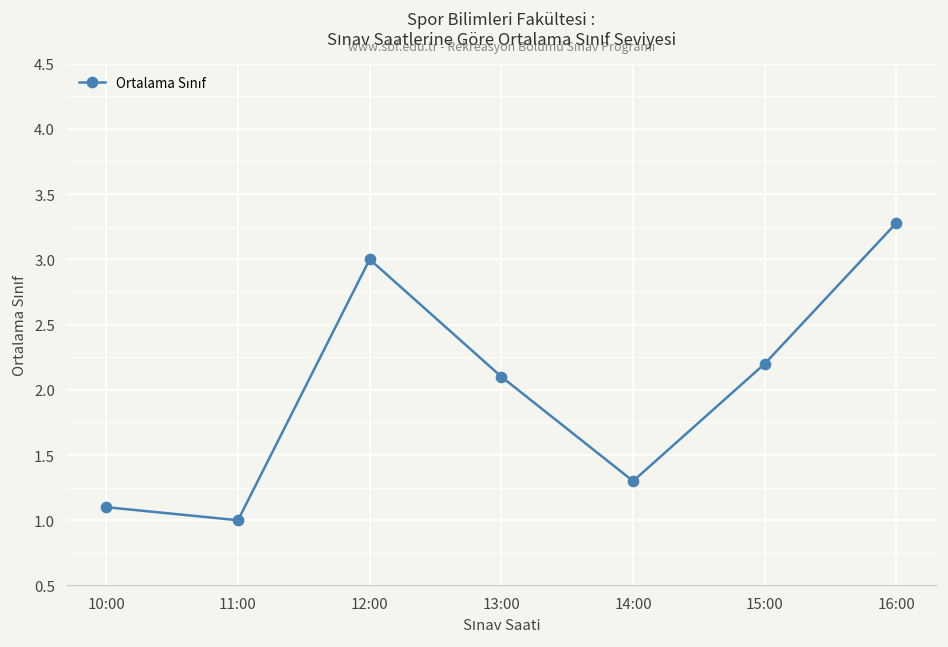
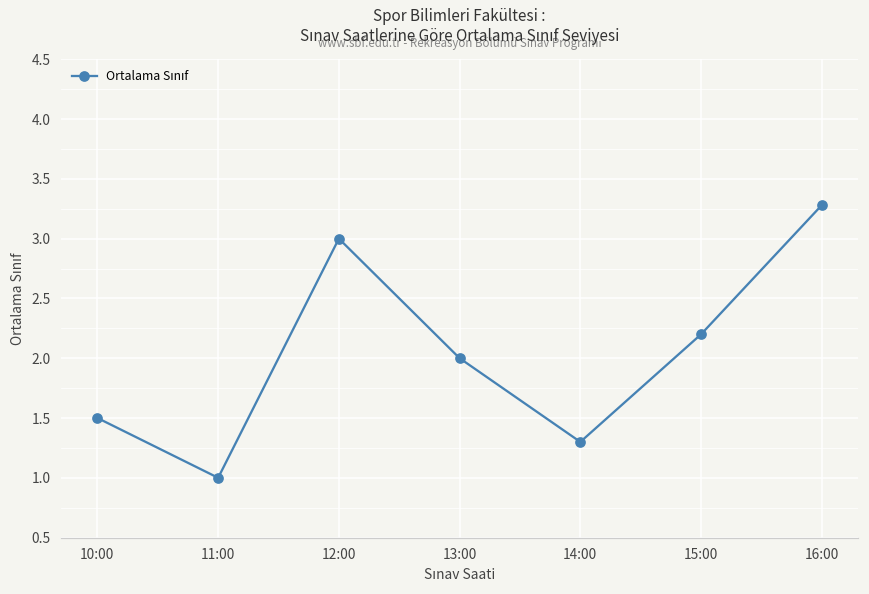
10:00: 1.1 -> 1.5
13:00: 2.1 -> 2.0
